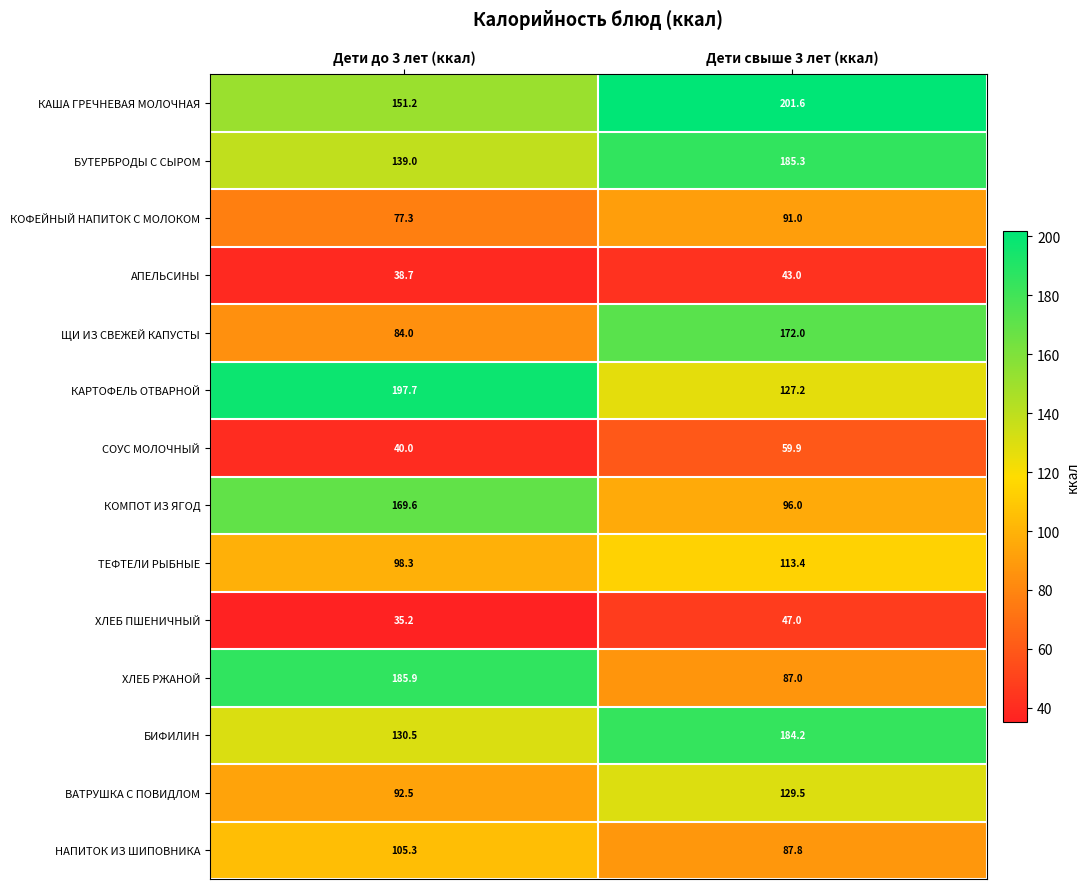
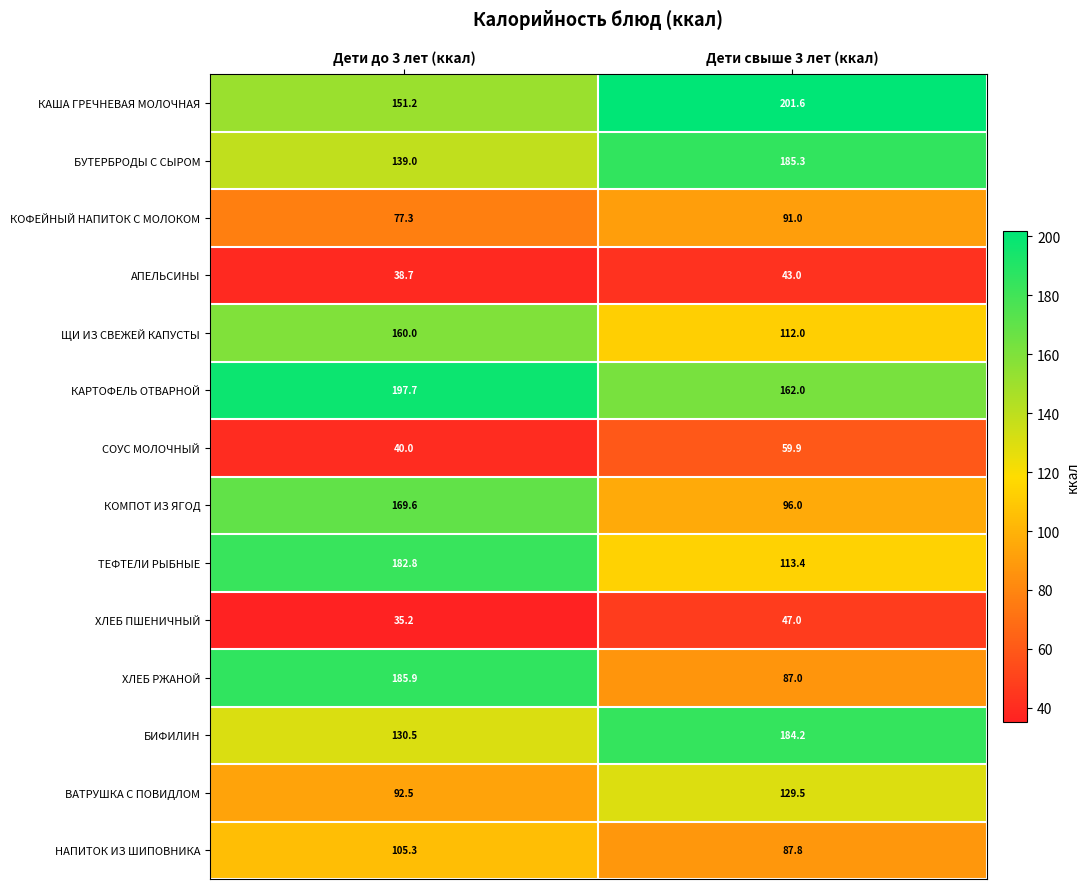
ЩИ ИЗ СВЕЖЕЙ КАПУСТЫ, Дети до 3 лет (ккал): 84.0 -> 160.0
ЩИ ИЗ СВЕЖЕЙ КАПУСТЫ, Дети свыше 3 лет (ккал): 172.0 -> 112.0
КАРТОФЕЛЬ ОТВАРНОЙ, Дети свыше 3 лет (ккал): 127.2 -> 162.0
ТЕФТЕЛИ РЫБНЫЕ, Дети до 3 лет (ккал): 98.3 -> 182.8
